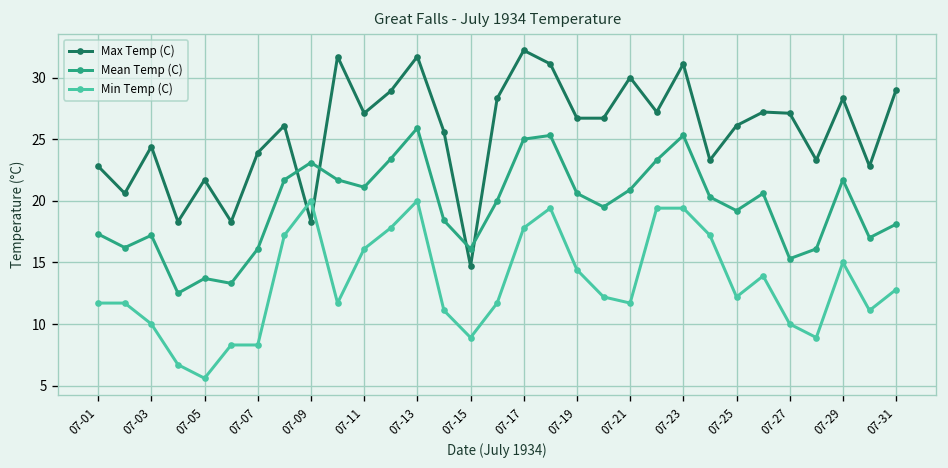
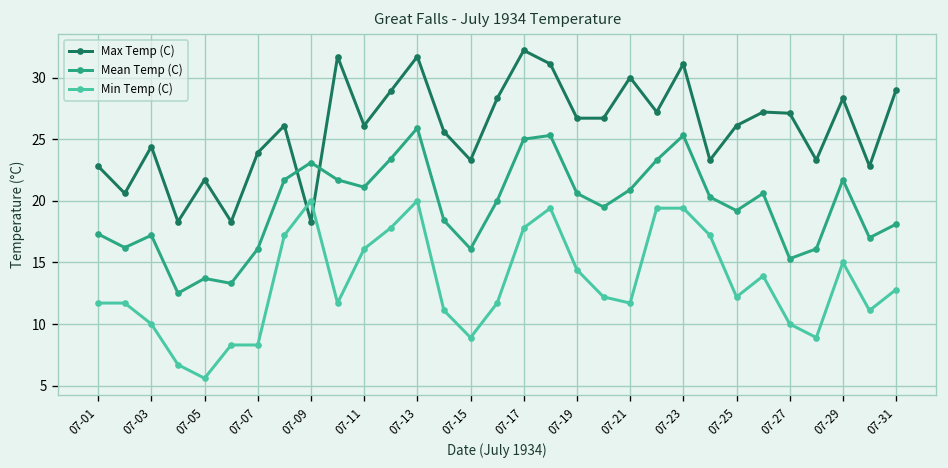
Max Temp (C), 07-11: 27.1 -> 26.1
Max Temp (C), 07-15: 14.7 -> 23.3
